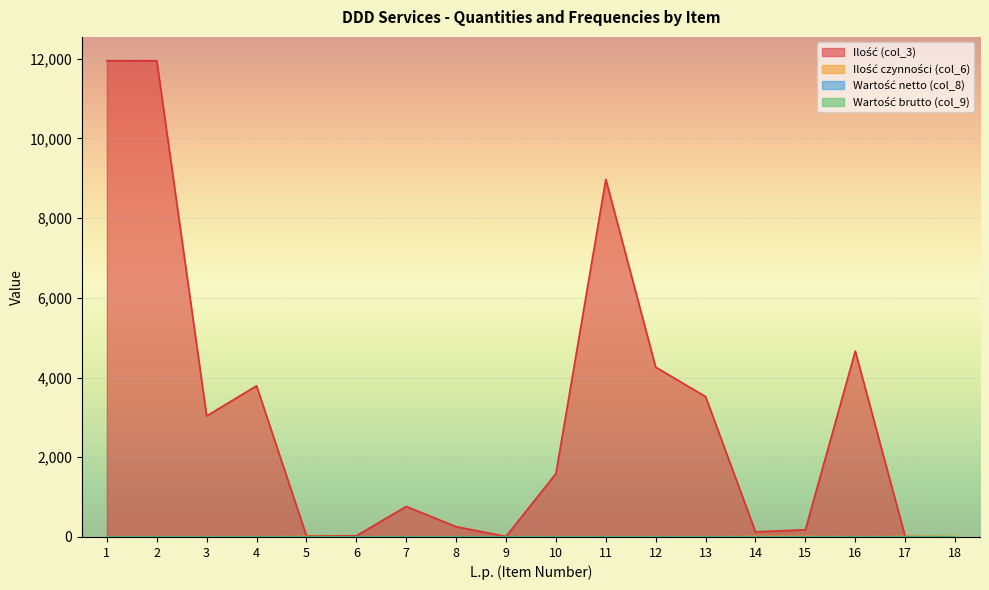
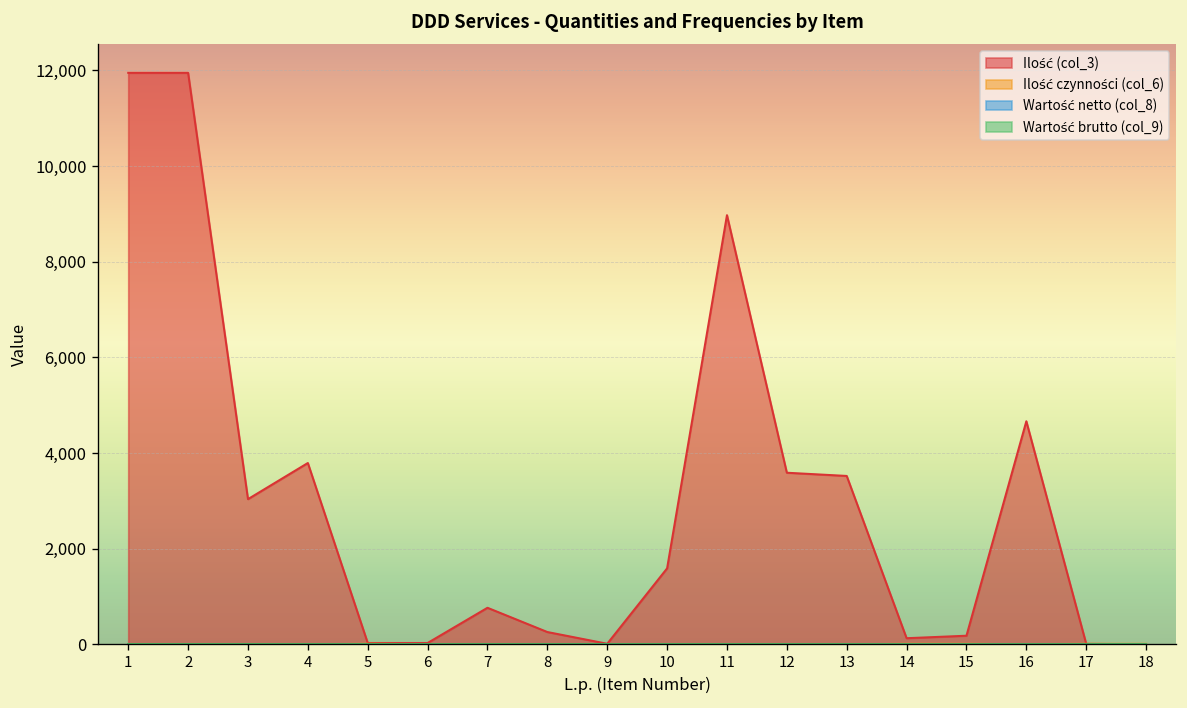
Ilość (col_3), 12: 4,300 -> 3,600
